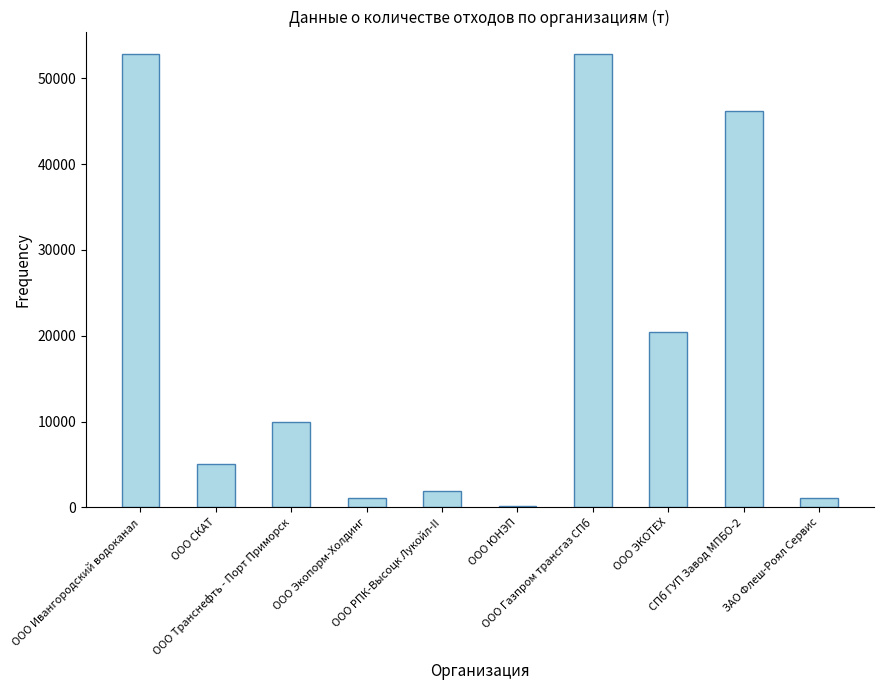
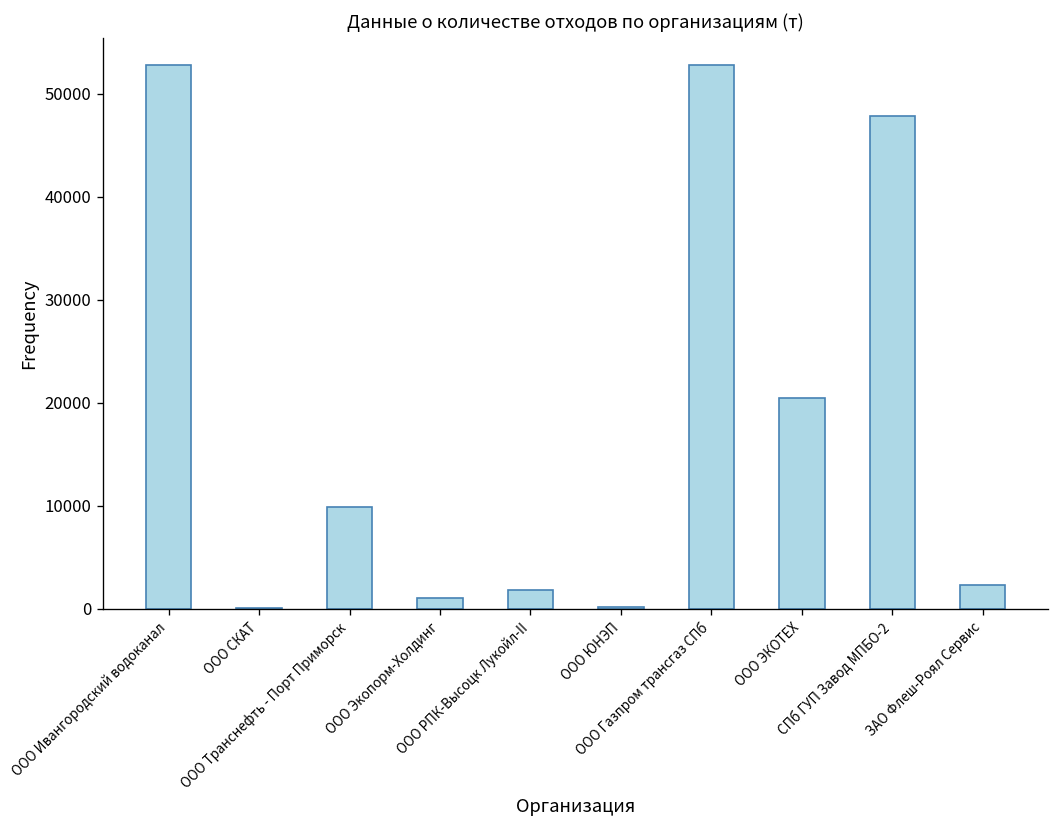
ООО СКАТ: 5000 -> 0
СПб ГУП Завод МПБО-2: 46000 -> 48000
ЗАО Флеш-Роял Сервис: 1000 -> 2000
